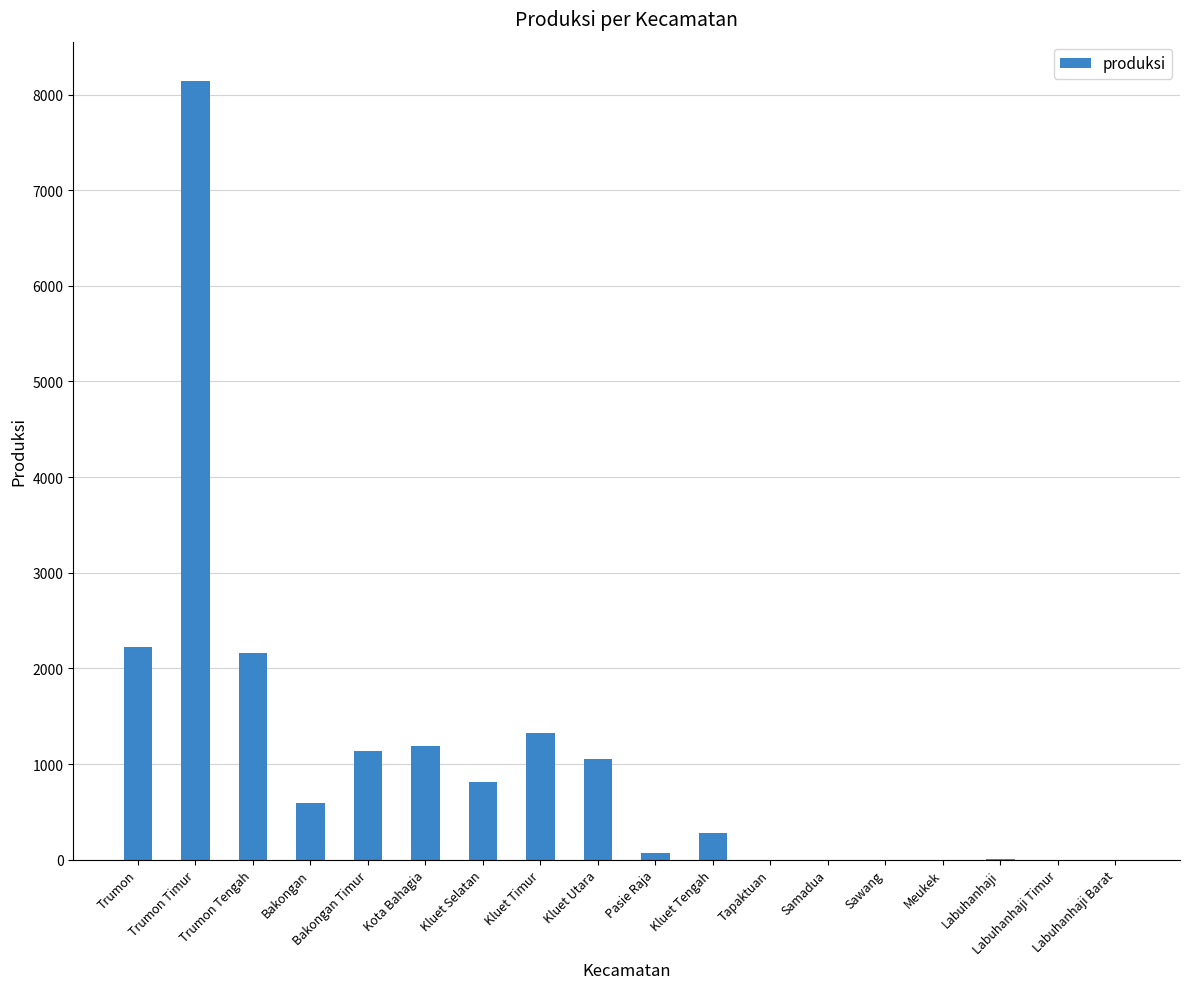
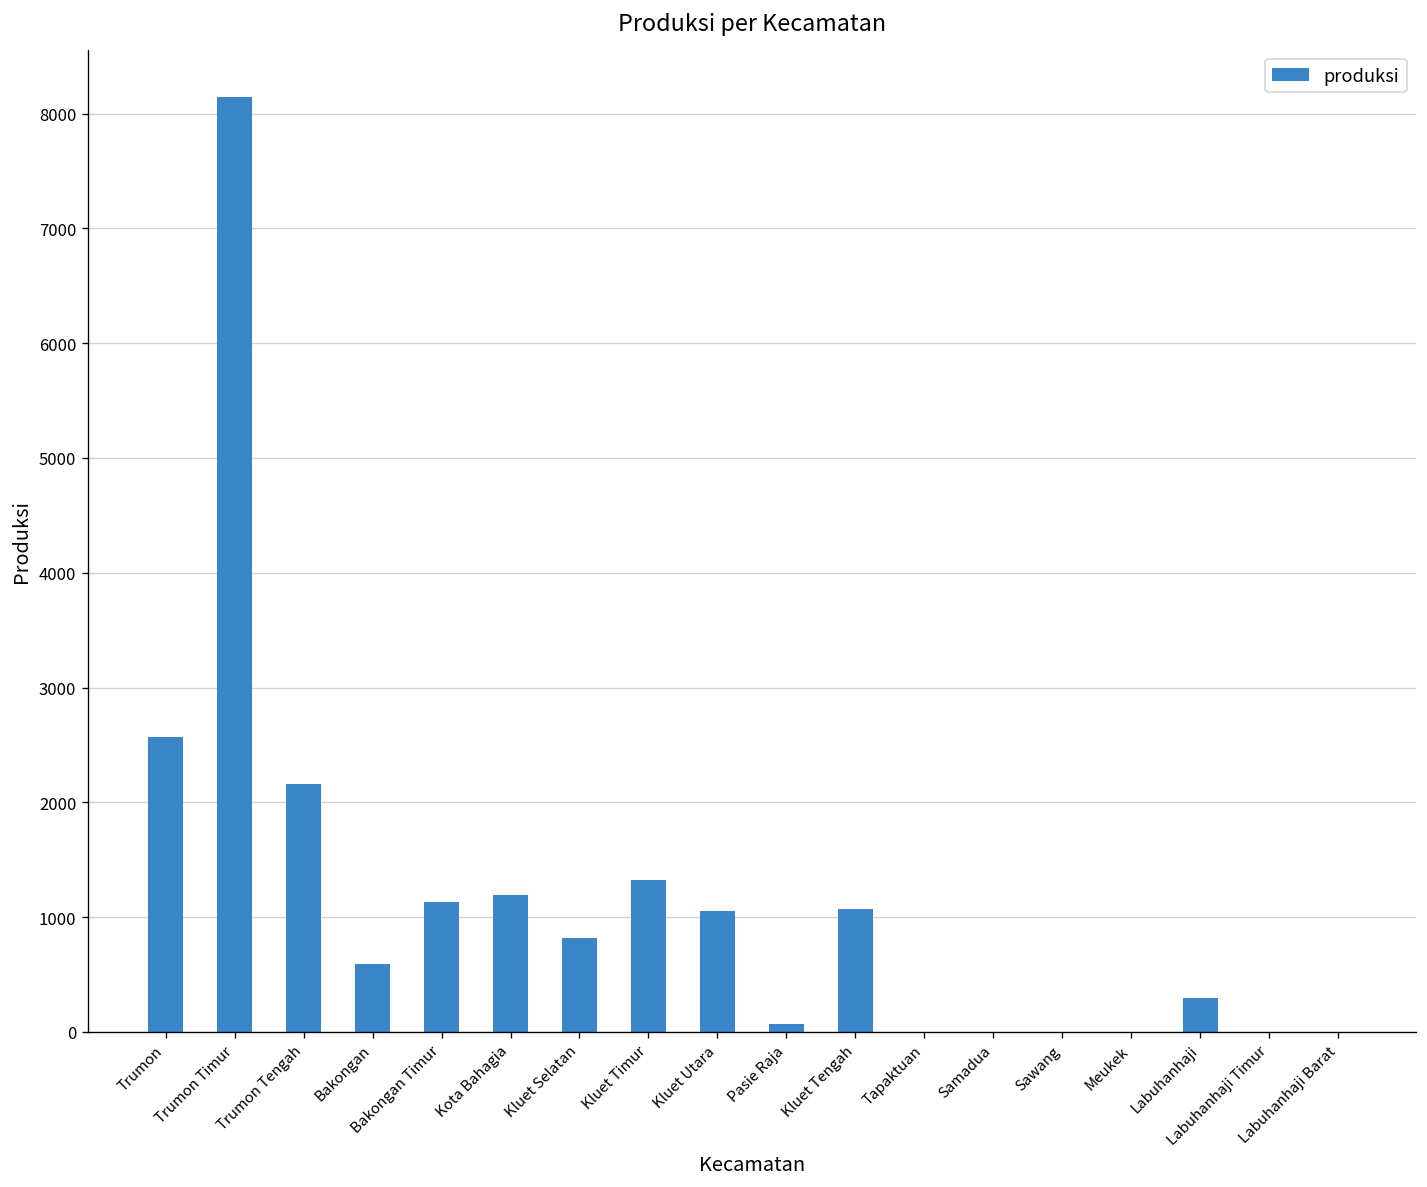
Trumon: 2200 -> 2600
Kluet Tengah: 300 -> 1100
Labuhanhaji: 0 -> 300
